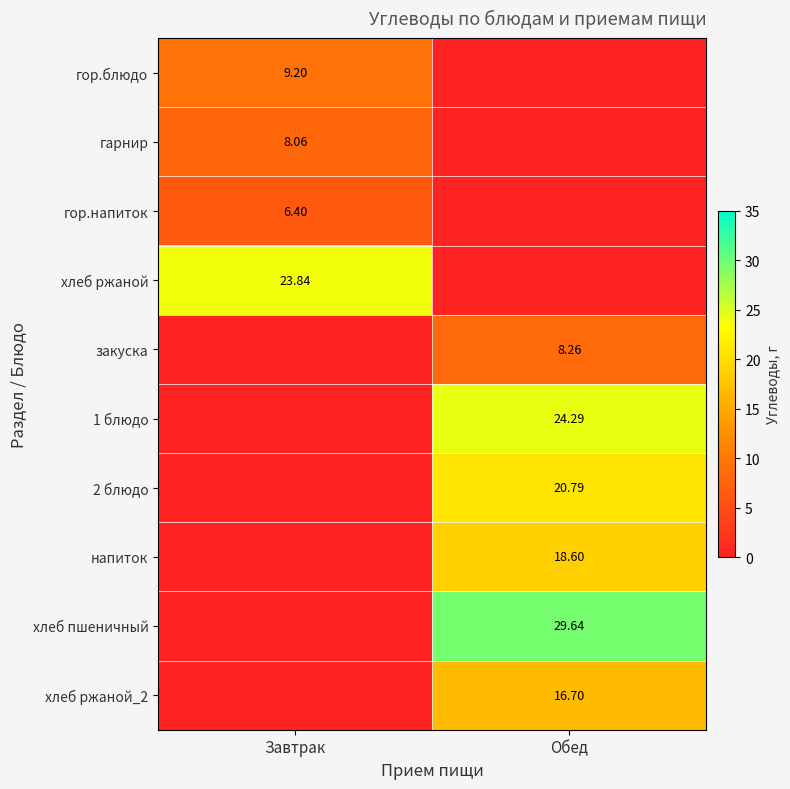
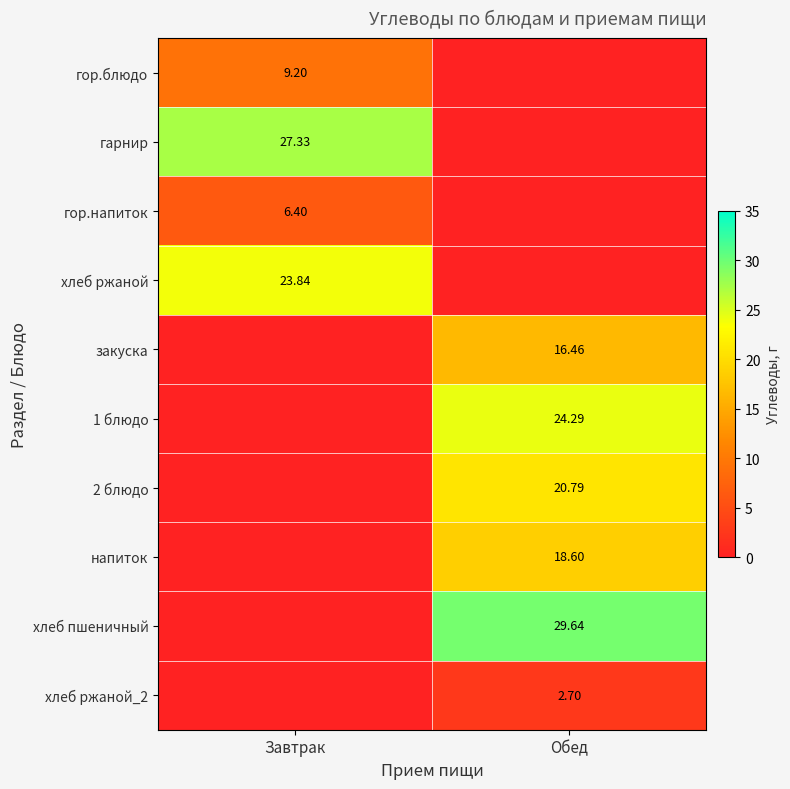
гарнир, Завтрак: 8.06 -> 27.33
закуска, Обед: 8.26 -> 16.46
хлеб ржаной_2, Обед: 16.70 -> 2.70
